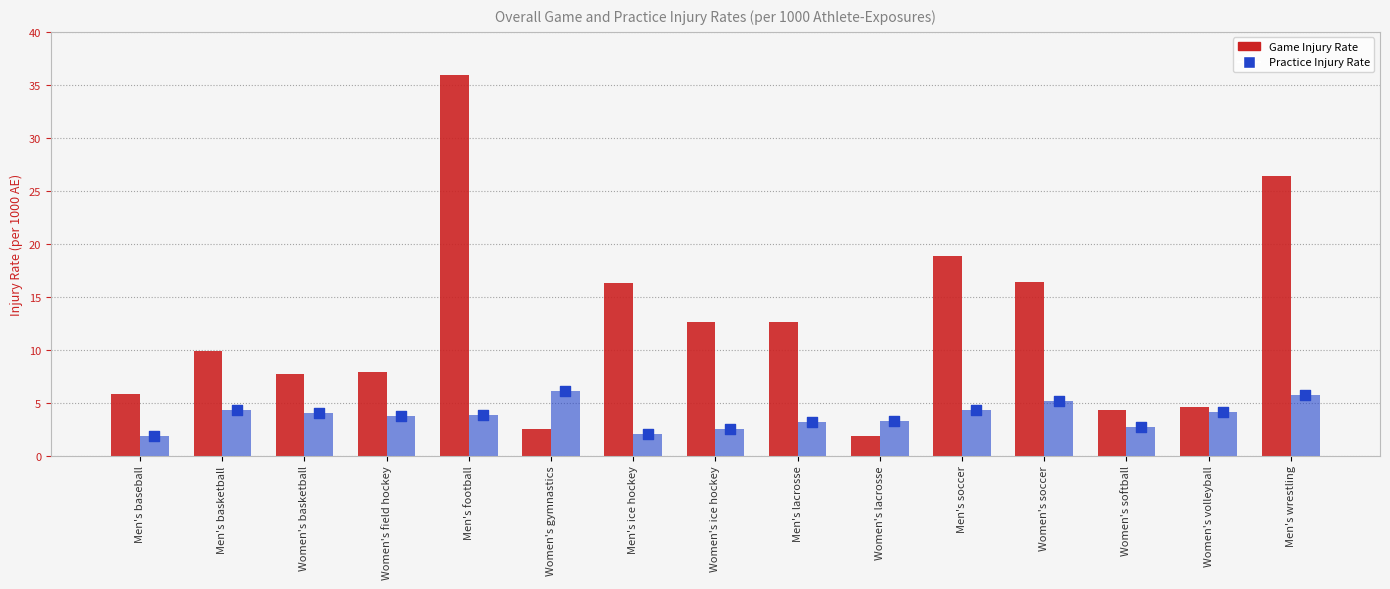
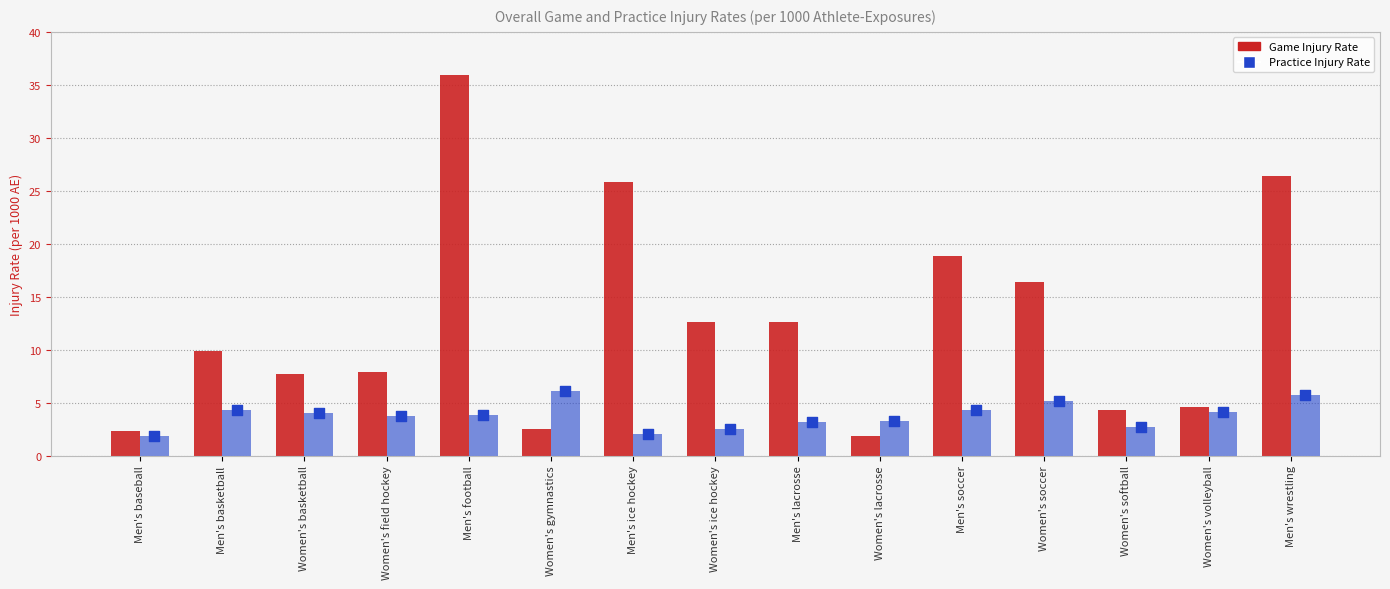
Game Injury Rate, Men's baseball: 5.8 -> 2.3
Game Injury Rate, Men's ice hockey: 16.3 -> 25.8
